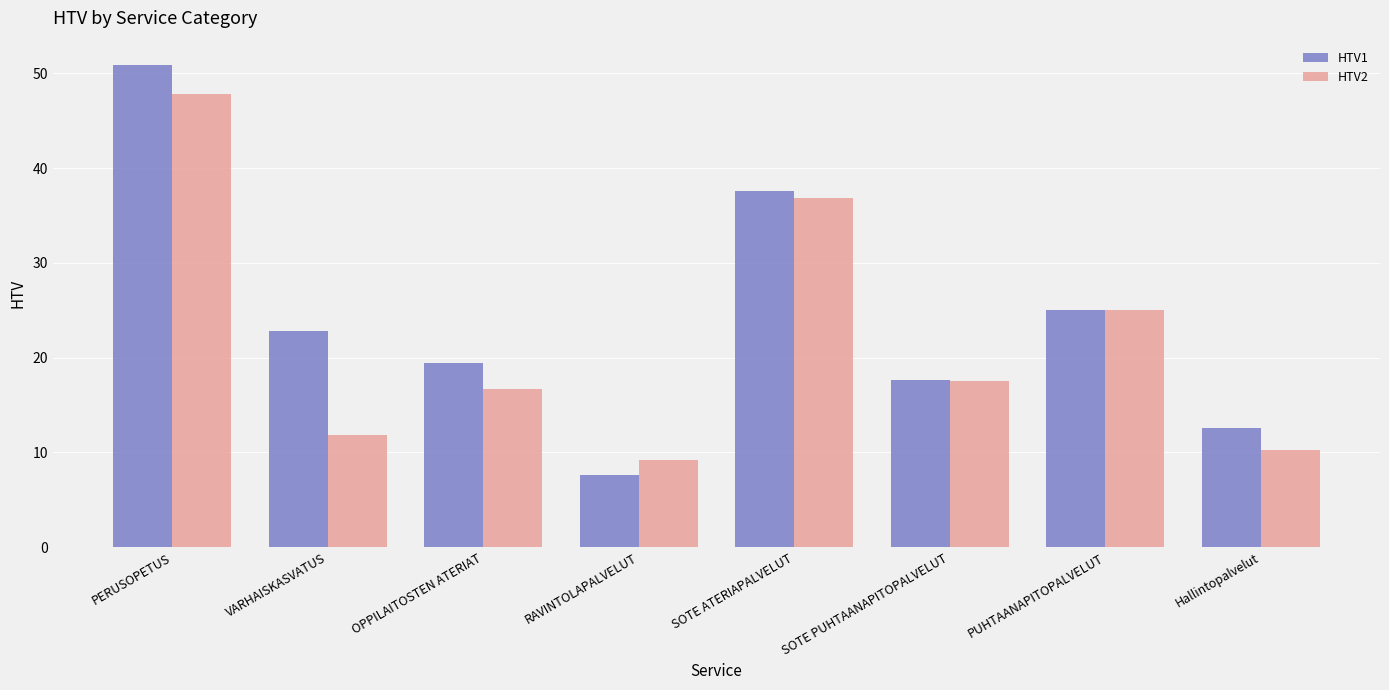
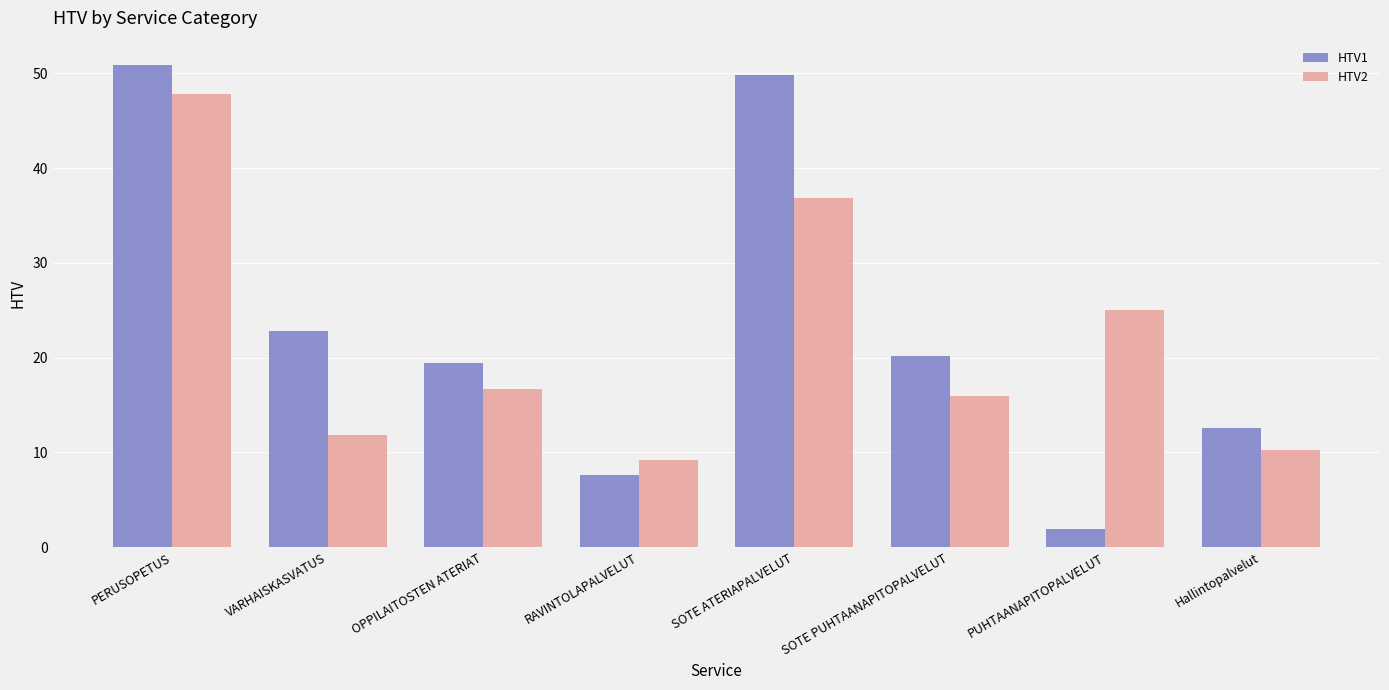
HTV1, SOTE ATERIAPALVELUT: 38 -> 50
HTV1, SOTE PUHTAANAPITOPALVELUT: 18 -> 20
HTV2, SOTE PUHTAANAPITOPALVELUT: 18 -> 16
HTV1, PUHTAANAPITOPALVELUT: 25 -> 2
